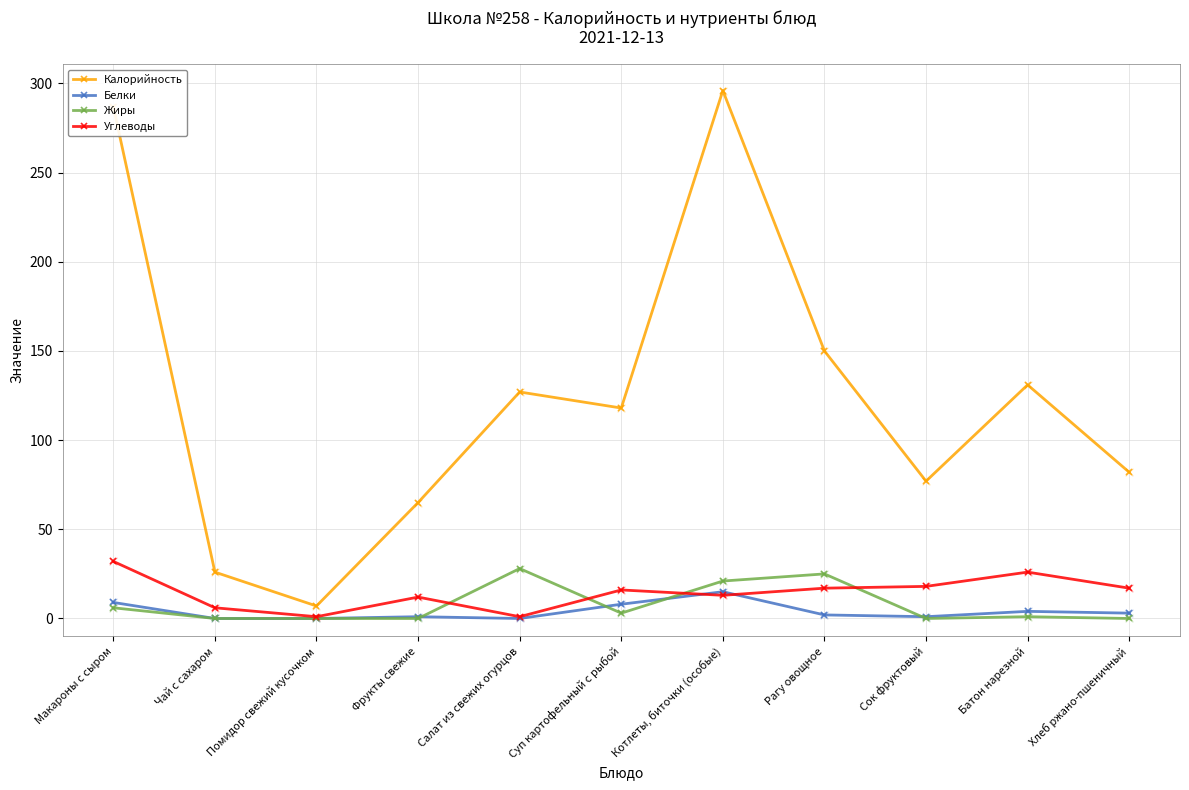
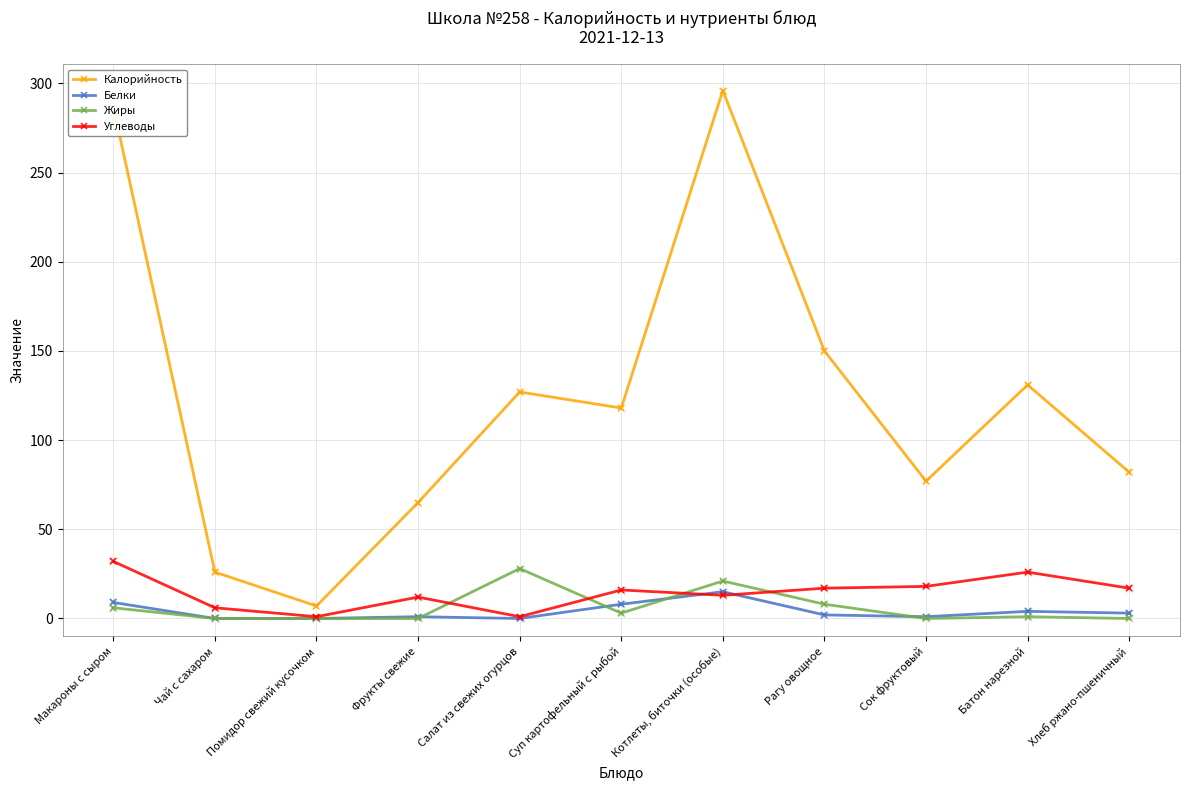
Жиры, Рагу овощное: 25 -> 8
